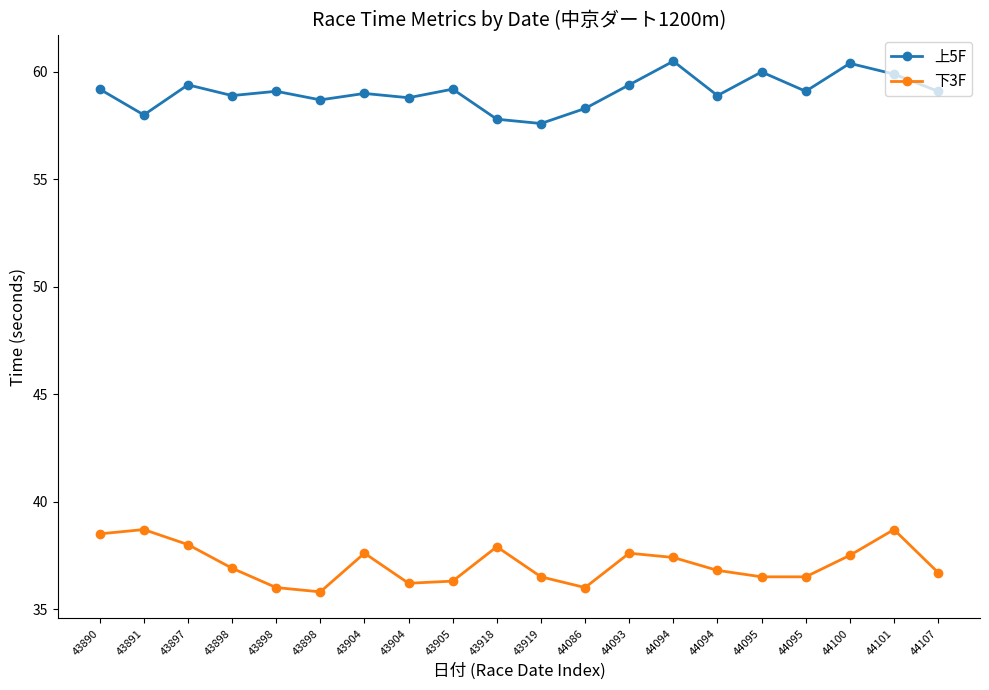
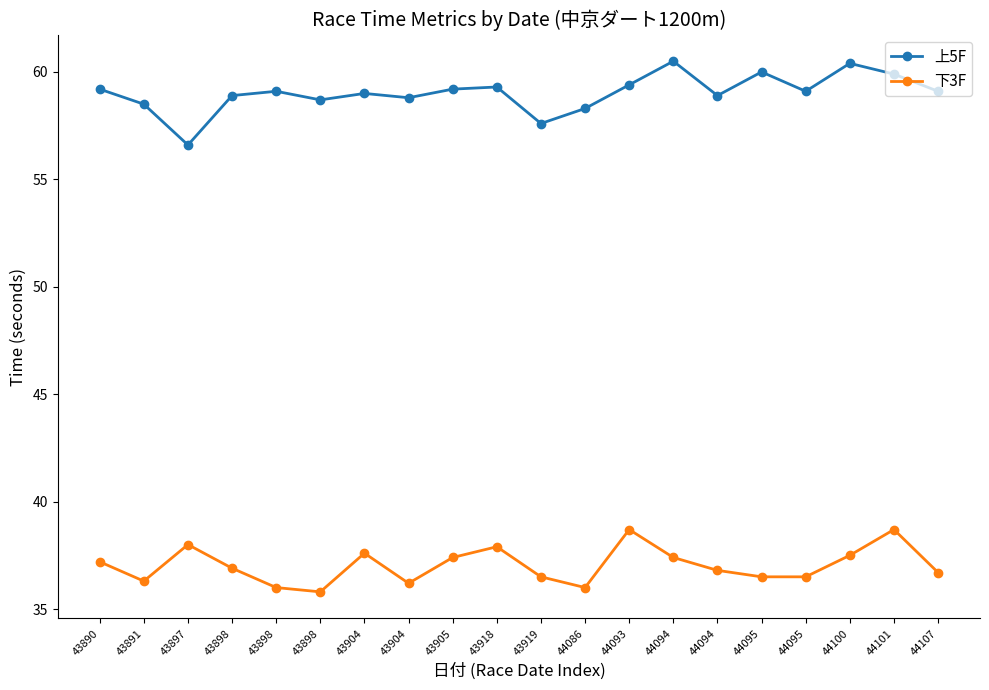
下3F, 43890: 38.5 -> 37.2
上5F, 43891: 58.0 -> 58.5
下3F, 43891: 38.7 -> 36.3
上5F, 43897: 59.4 -> 56.6
下3F, 43905: 36.3 -> 37.4
上5F, 43918: 57.8 -> 59.3
下3F, 44093: 37.6 -> 38.7
